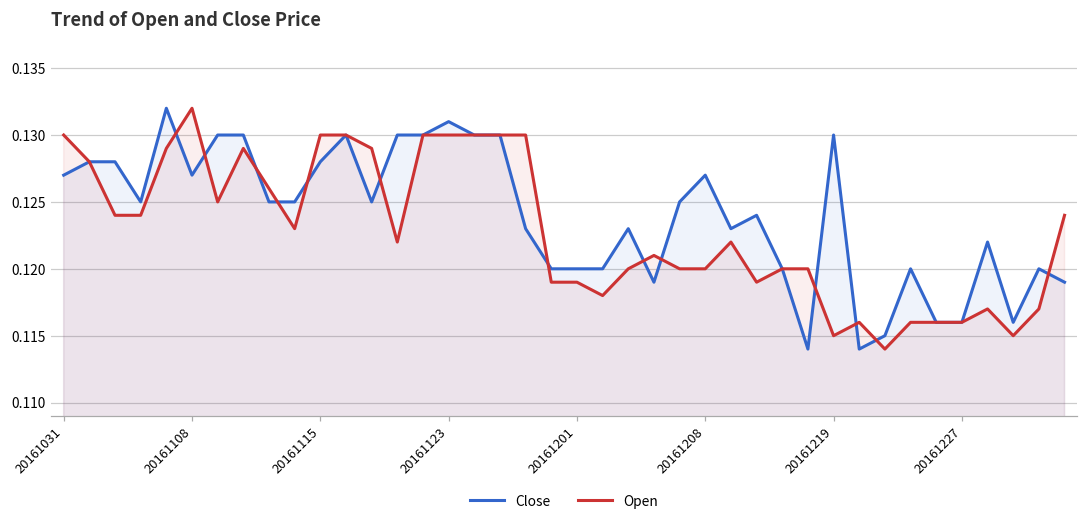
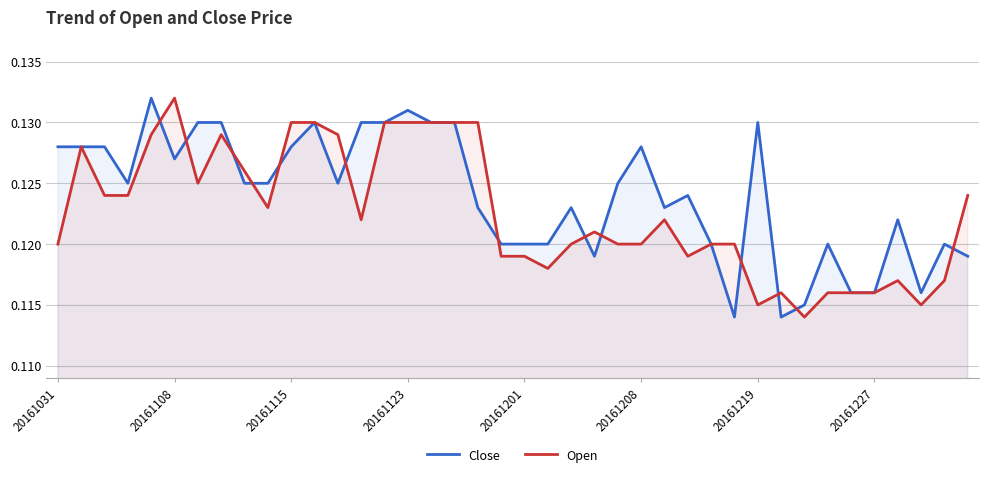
Close, 20161031: 0.127 -> 0.128
Open, 20161031: 0.13 -> 0.12
Close, 20161208: 0.127 -> 0.128
